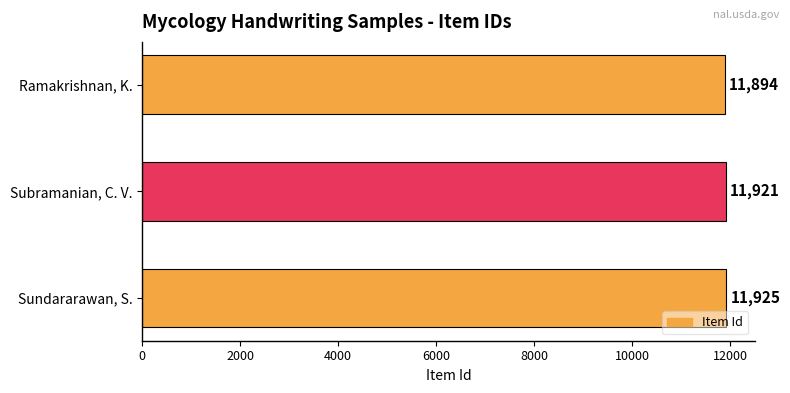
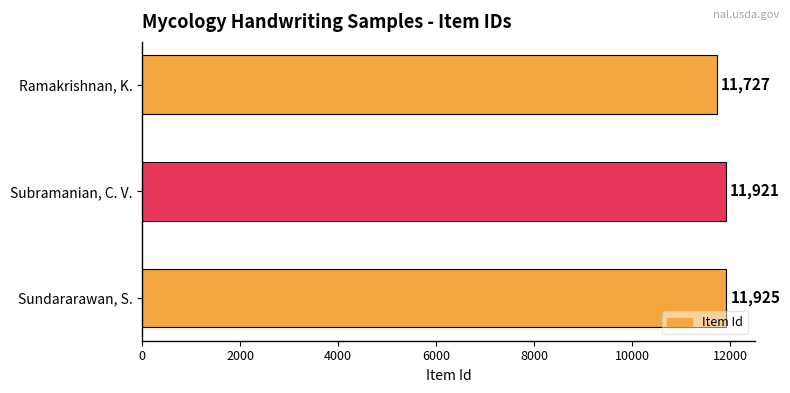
Ramakrishnan, K.: 11,894 -> 11,727
